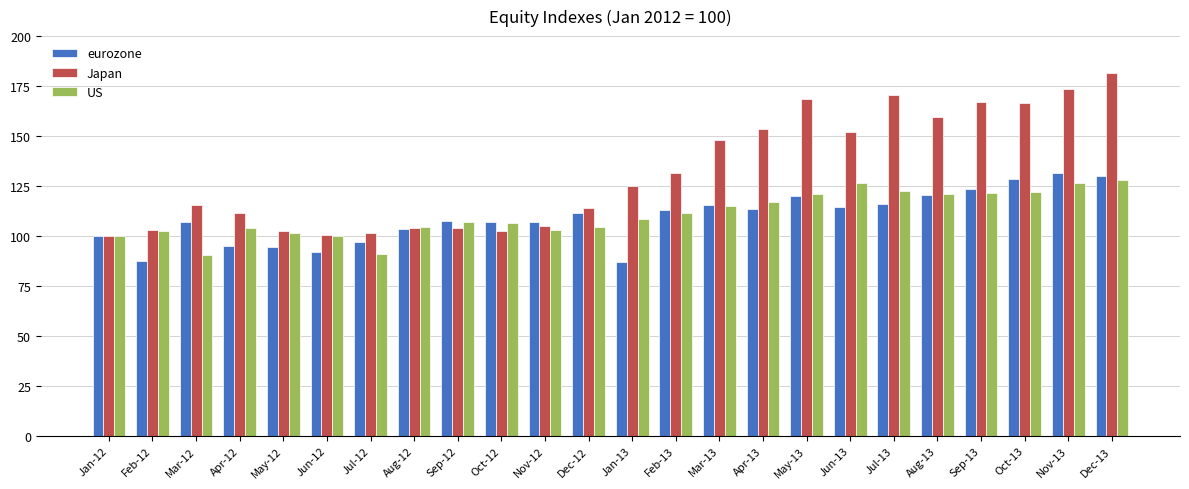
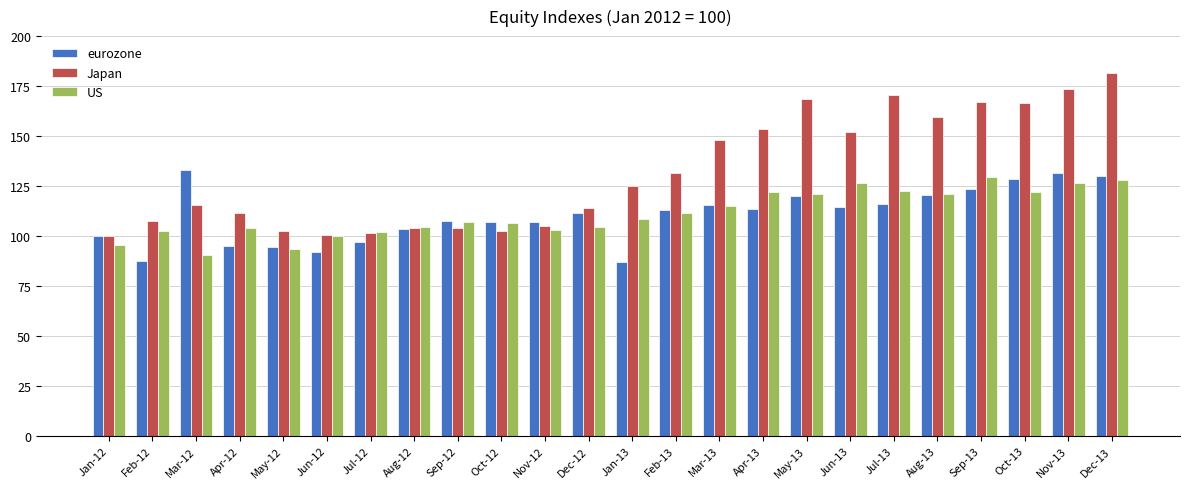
US, Jan-12: 100 -> 95
Japan, Feb-12: 103 -> 107
eurozone, Mar-12: 107 -> 133
US, May-12: 101 -> 94
US, Jul-12: 91 -> 102
US, Apr-13: 117 -> 122
US, Sep-13: 122 -> 130
